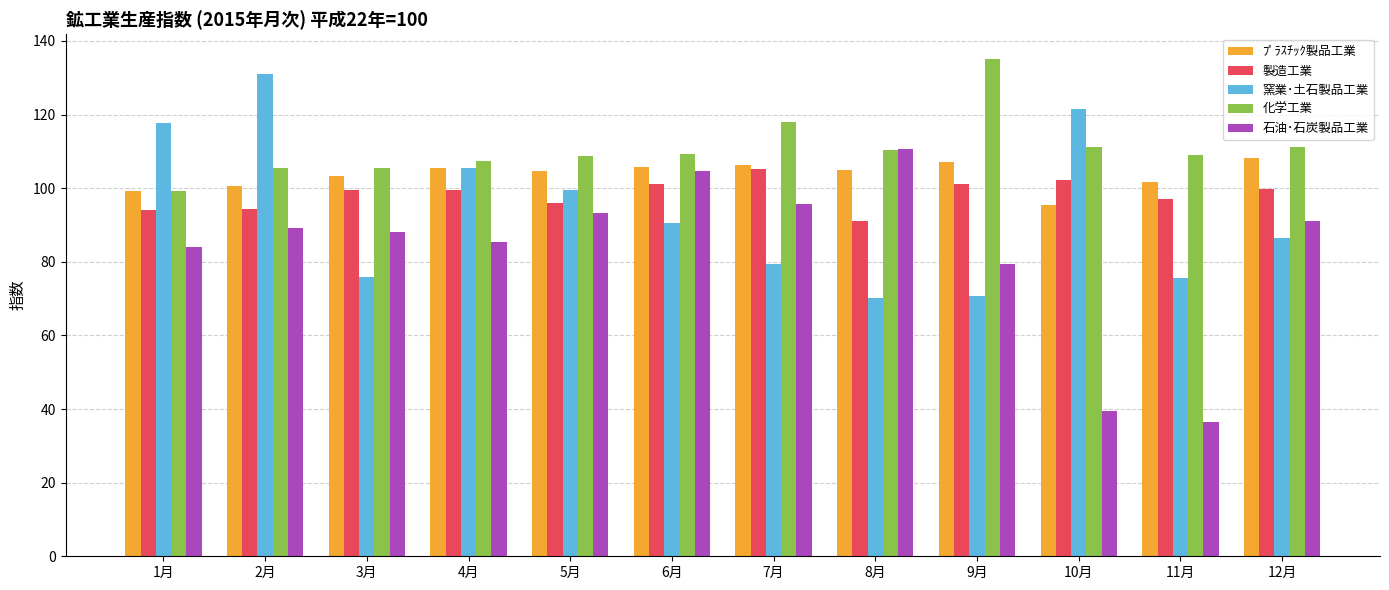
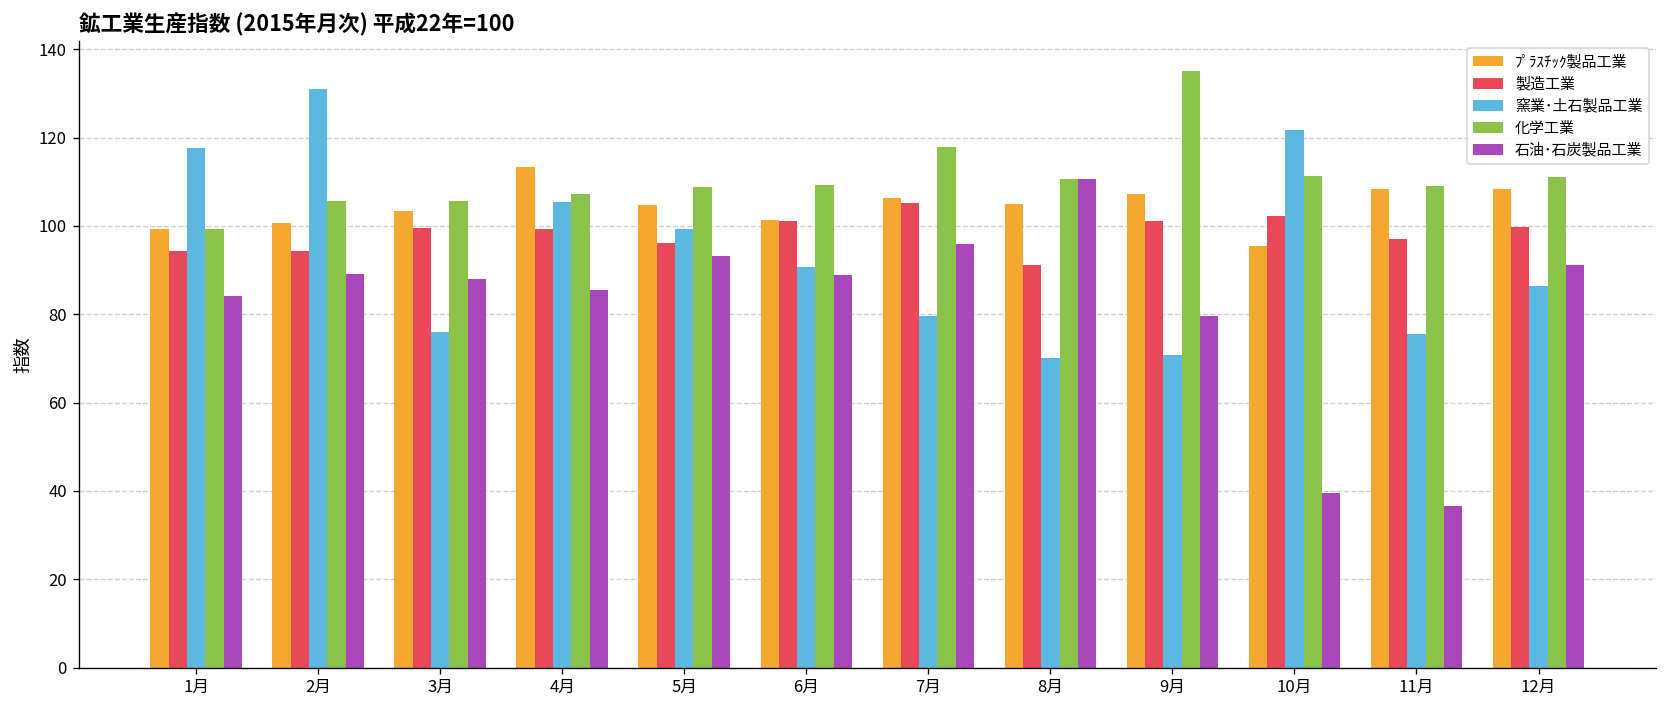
ﾌﾟﾗｽﾁｯｸ製品工業, 4月: 106 -> 113
ﾌﾟﾗｽﾁｯｸ製品工業, 6月: 106 -> 101
石油･石炭製品工業, 6月: 105 -> 89
ﾌﾟﾗｽﾁｯｸ製品工業, 11月: 102 -> 108
